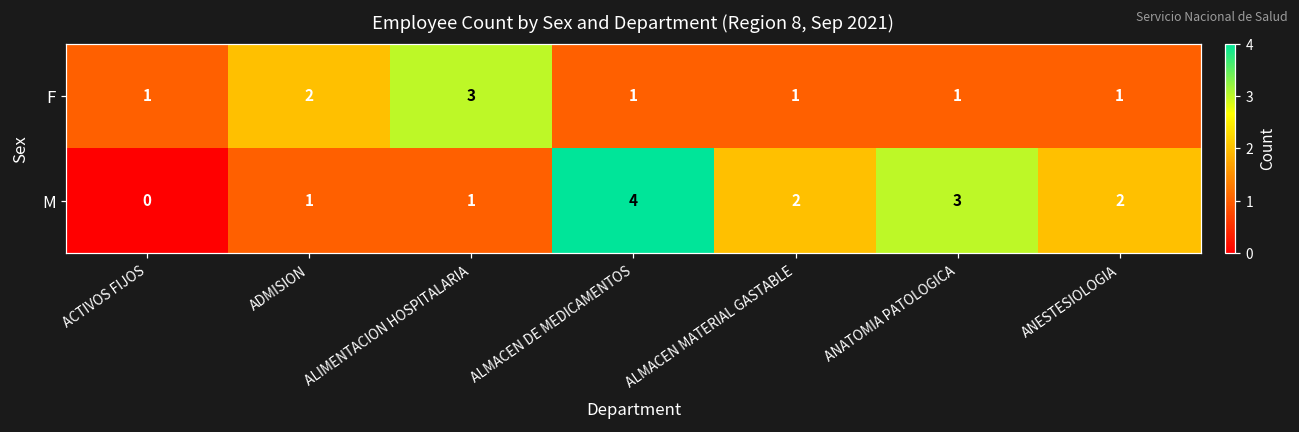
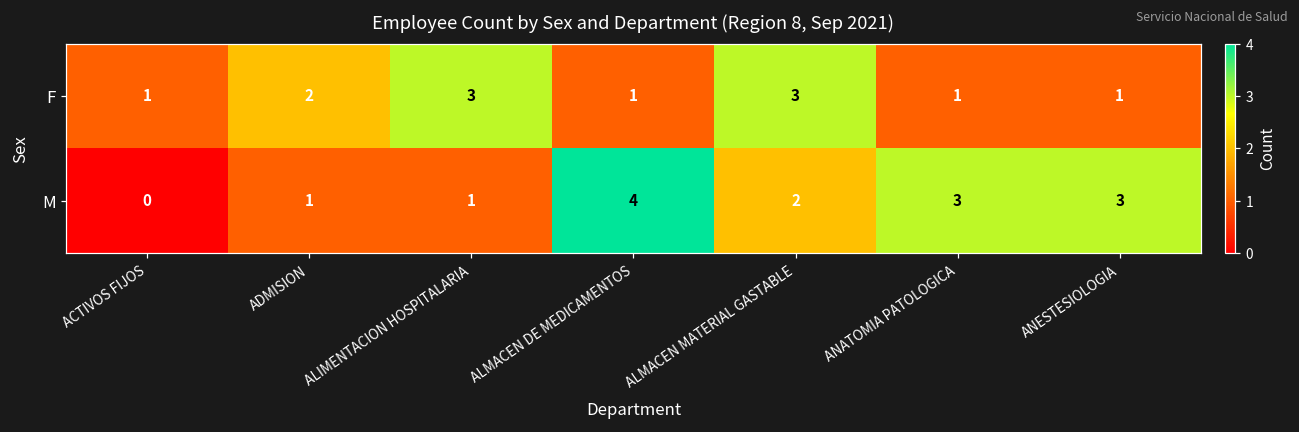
F, ALMACEN MATERIAL GASTABLE: 1 -> 3
M, ANESTESIOLOGIA: 2 -> 3
